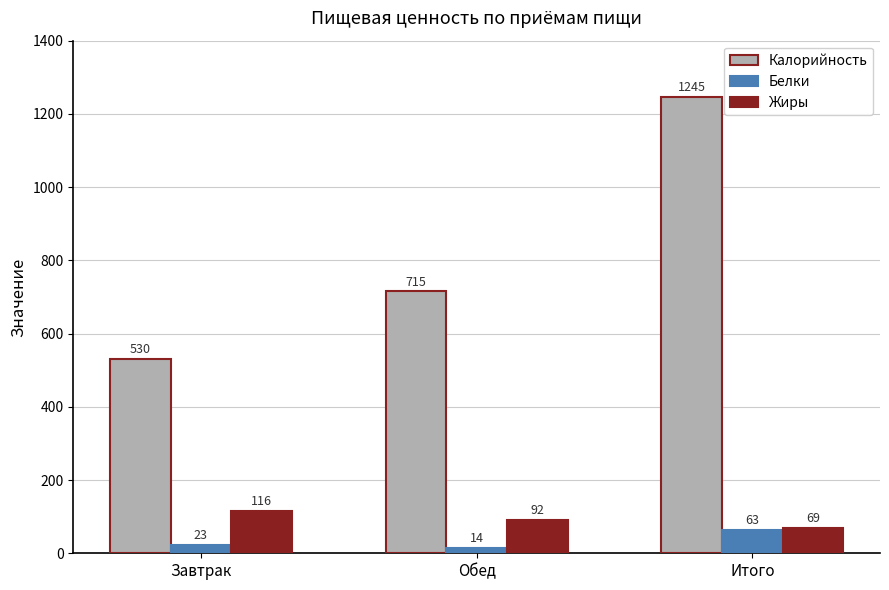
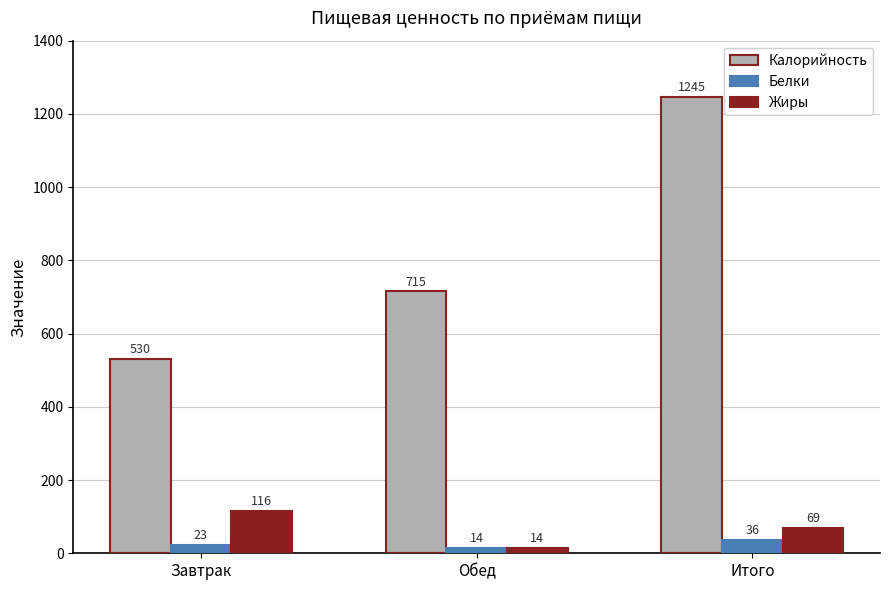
Жиры, Обед: 92 -> 14
Белки, Итого: 63 -> 36
